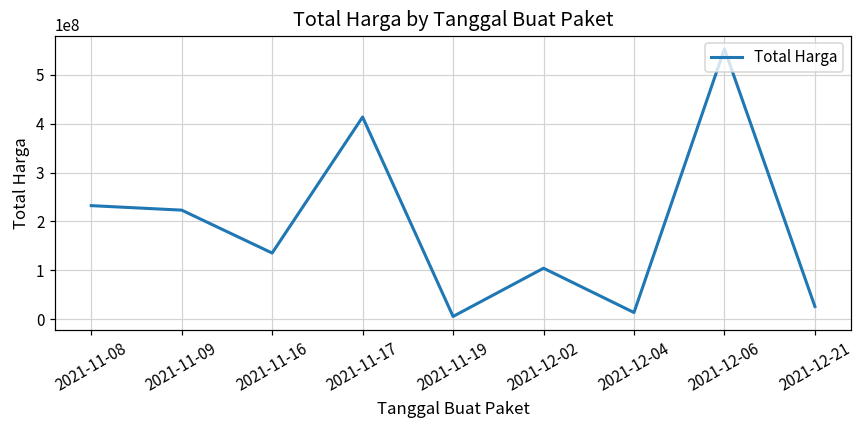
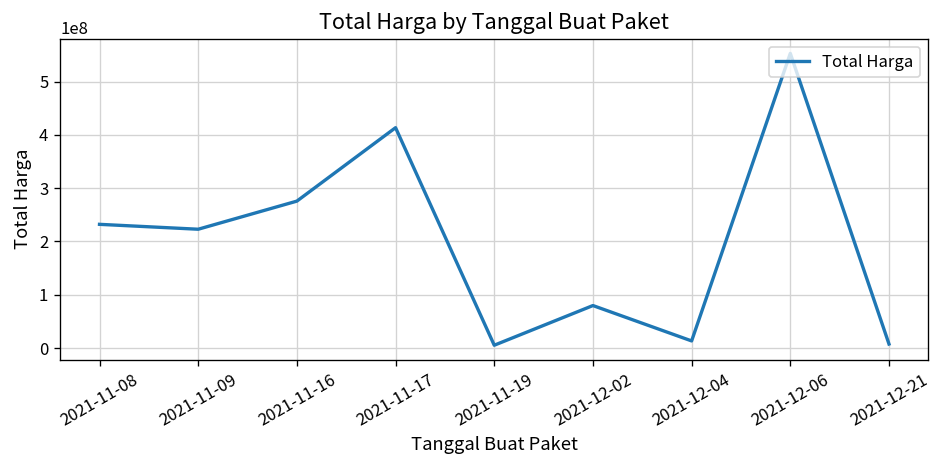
2021-11-16: 140000000 -> 280000000
2021-12-02: 100000000 -> 80000000
2021-12-21: 30000000 -> 10000000
